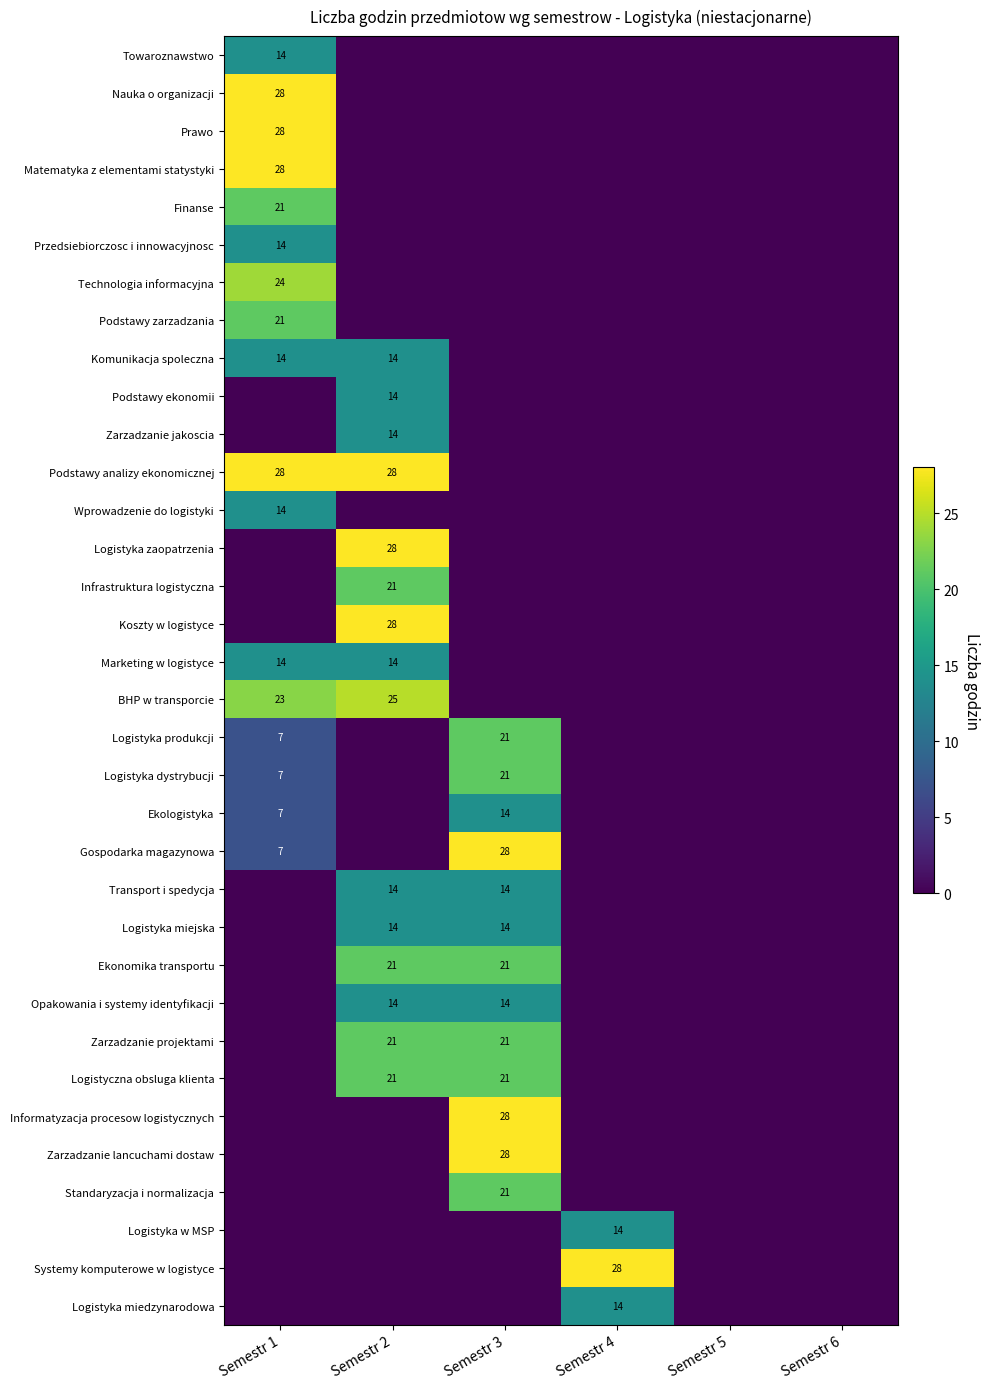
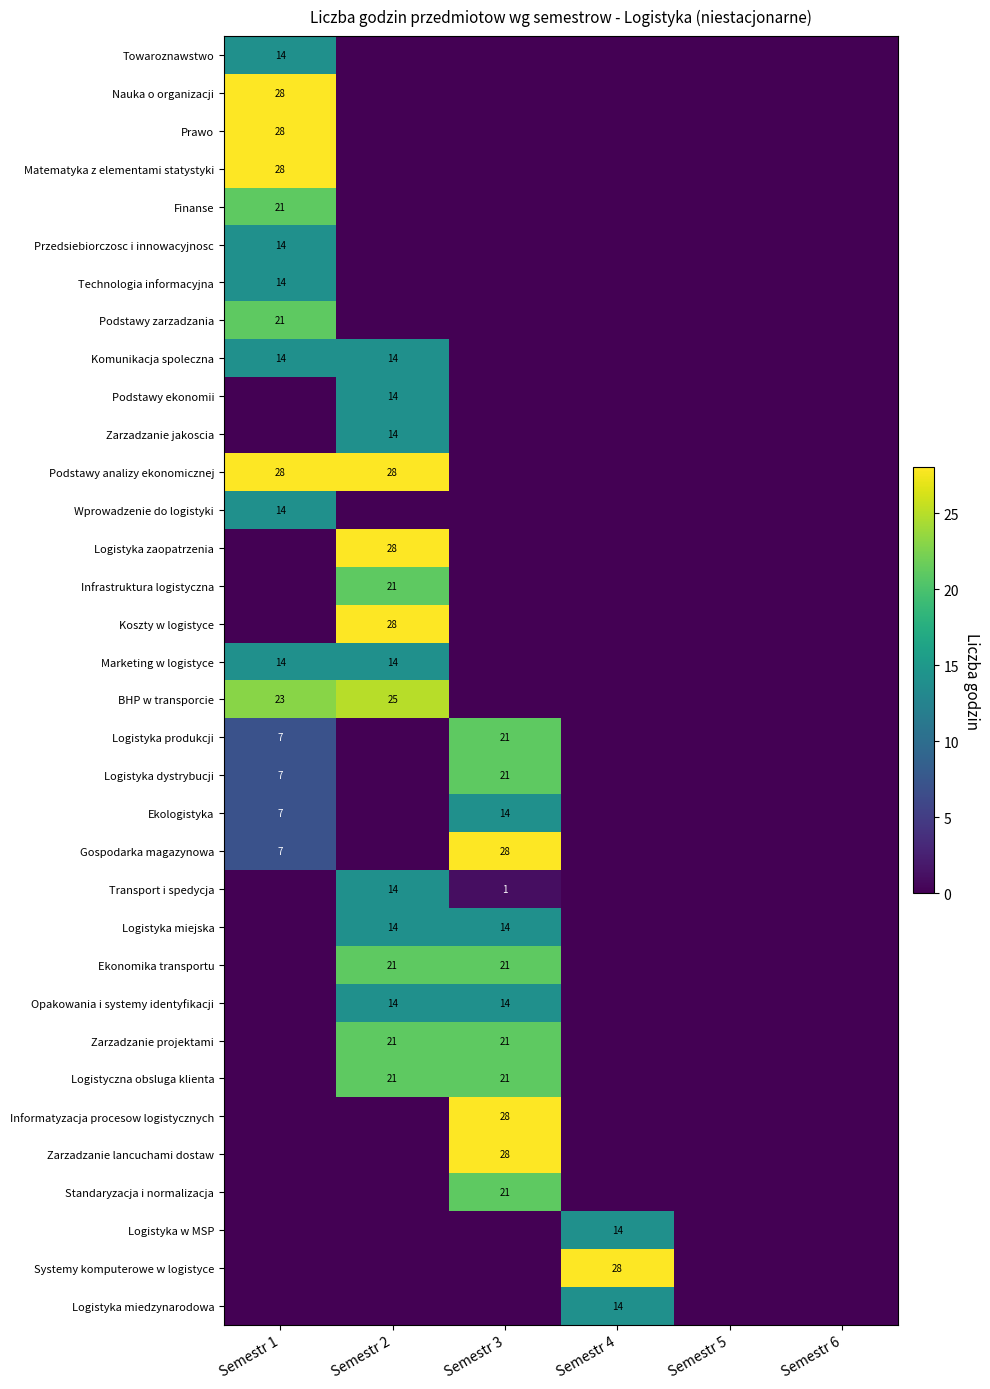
Technologia informacyjna, Semestr 1: 24 -> 14
Transport i spedycja, Semestr 3: 14 -> 1
